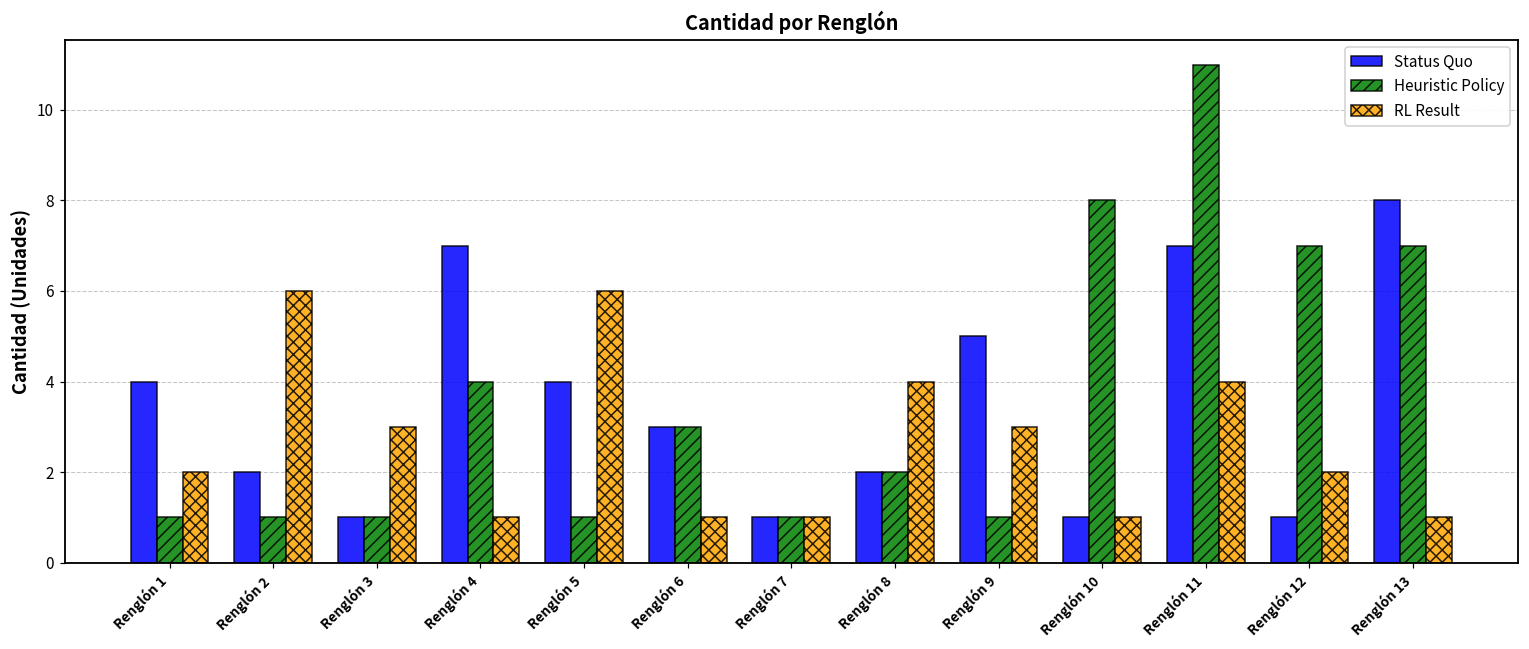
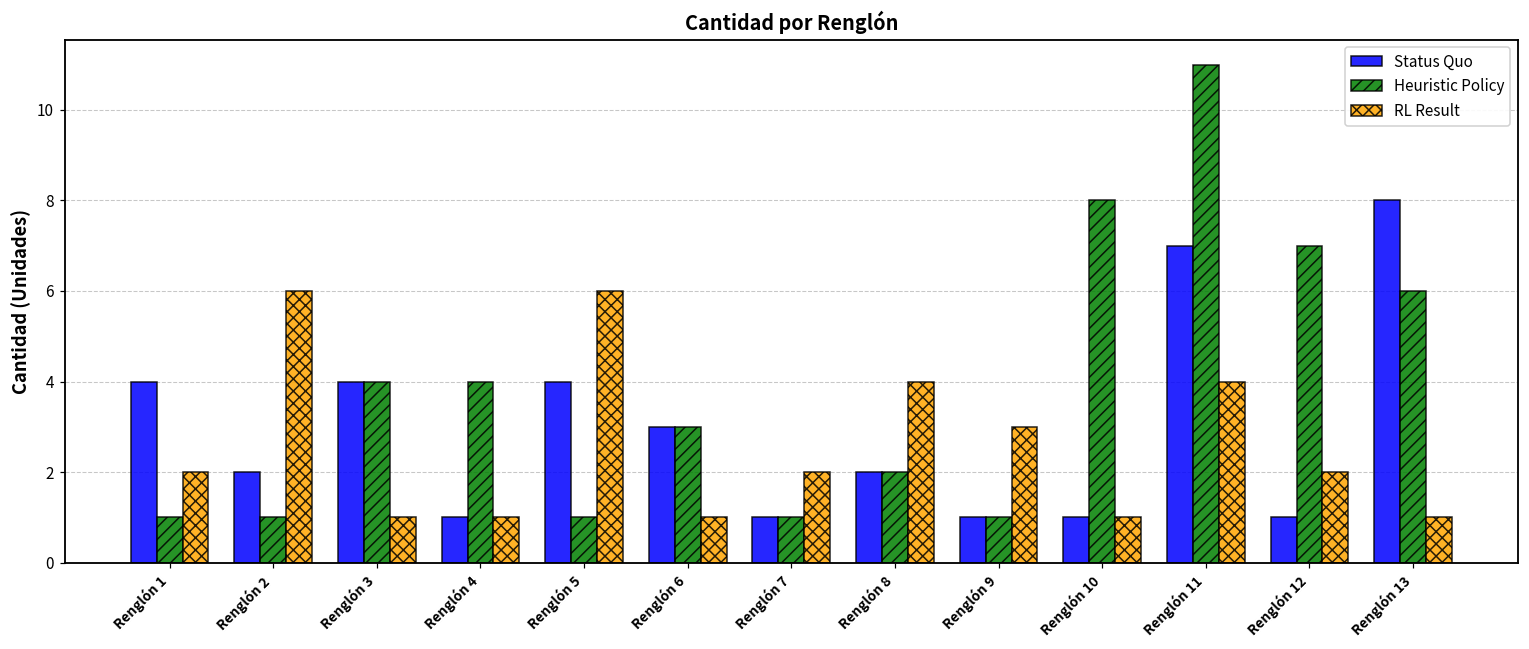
Status Quo, Renglón 3: 1 -> 4
Heuristic Policy, Renglón 3: 1 -> 4
RL Result, Renglón 3: 3 -> 1
Status Quo, Renglón 4: 7 -> 1
RL Result, Renglón 7: 1 -> 2
Status Quo, Renglón 9: 5 -> 1
Heuristic Policy, Renglón 13: 7 -> 6
